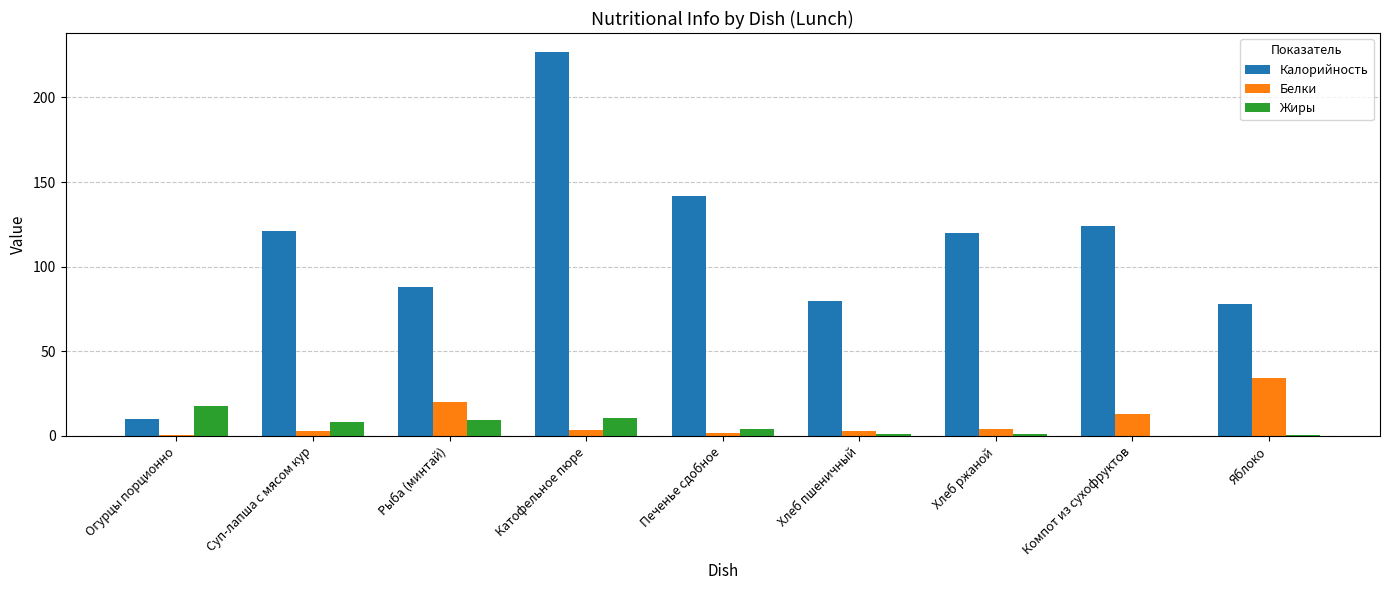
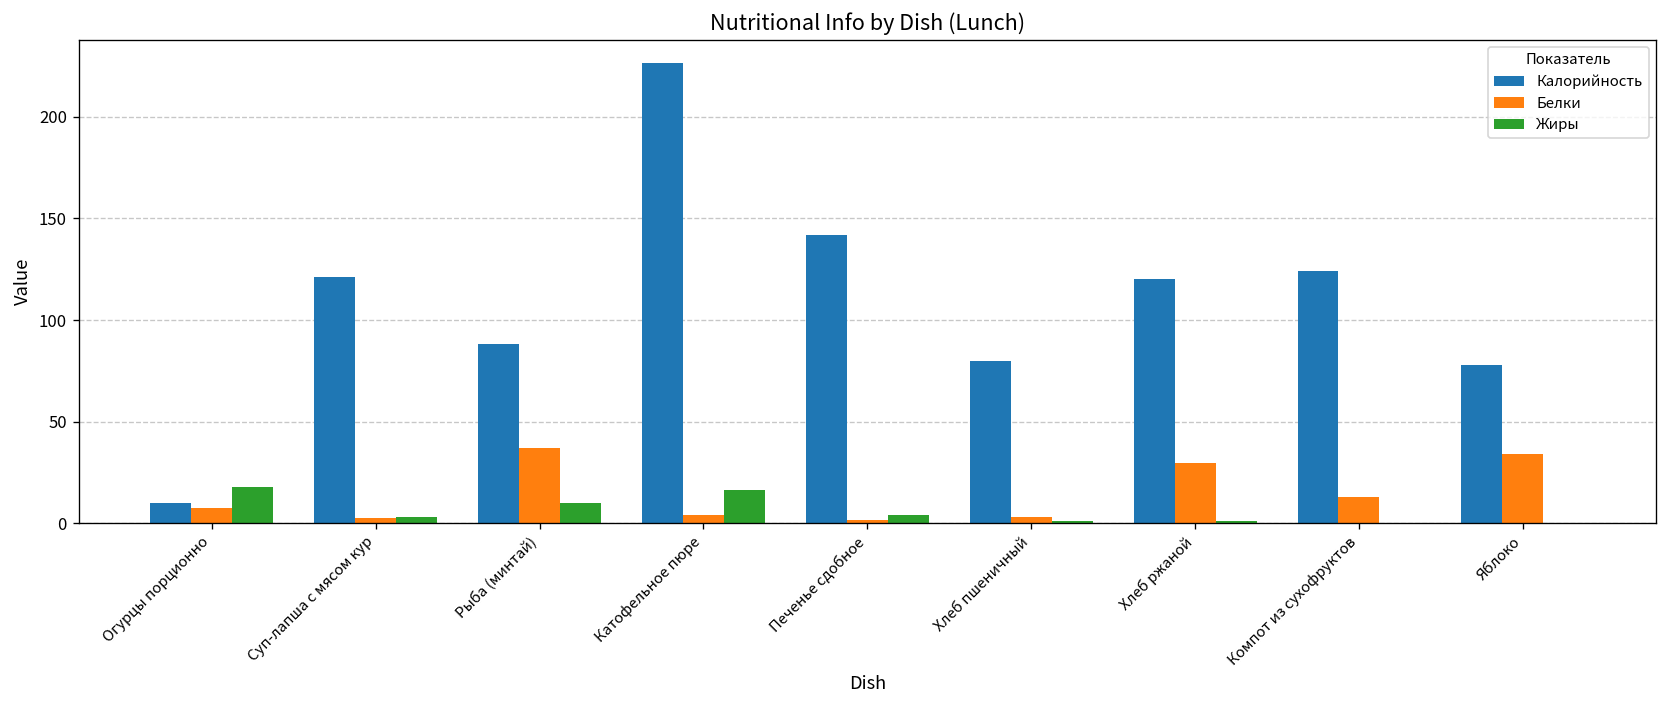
Белки, Огурцы порционно: 0 -> 8
Жиры, Суп-лапша с мясом кур: 8 -> 3
Белки, Рыба (минтай): 20 -> 37
Жиры, Катофельное пюре: 11 -> 16
Белки, Хлеб ржаной: 4 -> 30
